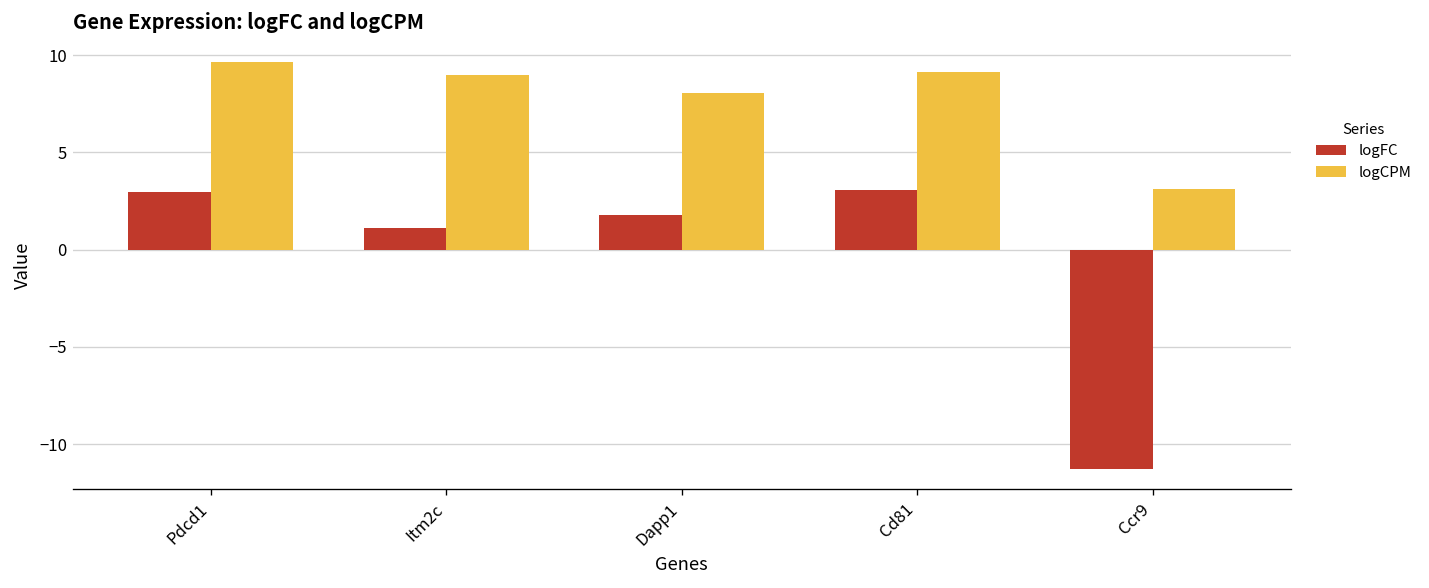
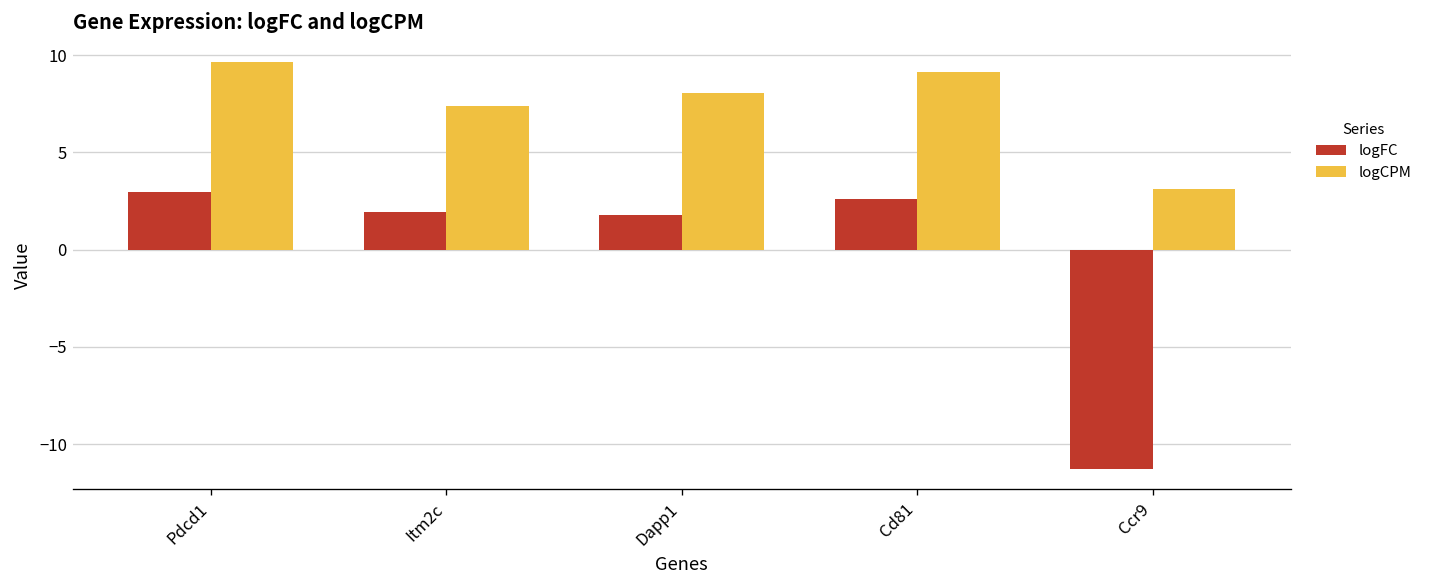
logFC, Itm2c: 1.1 -> 1.9
logCPM, Itm2c: 9.0 -> 7.4
logFC, Cd81: 3.1 -> 2.6
